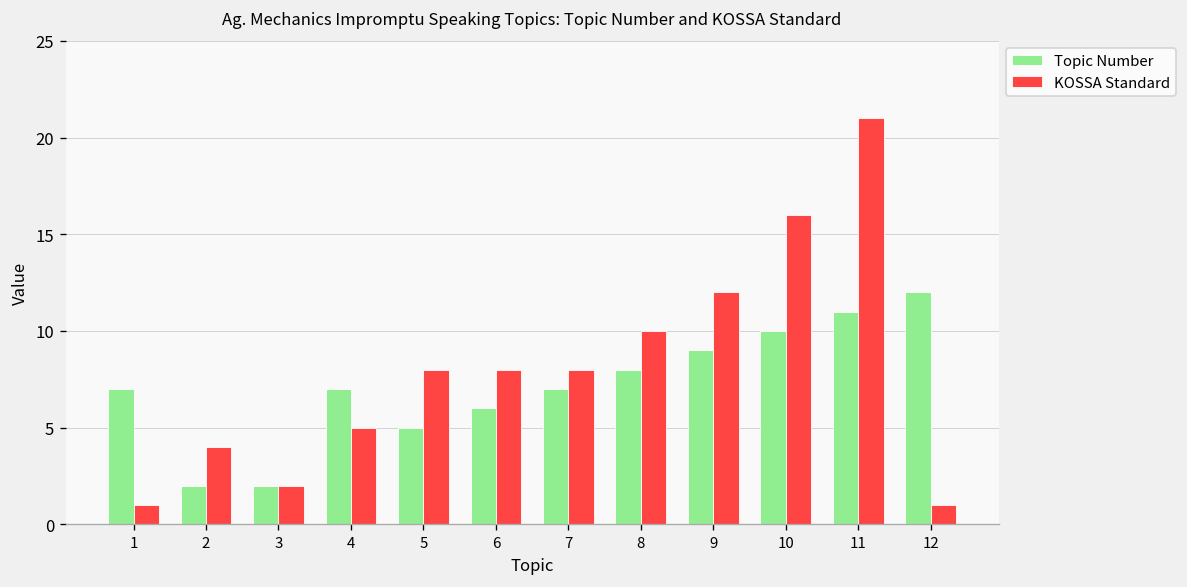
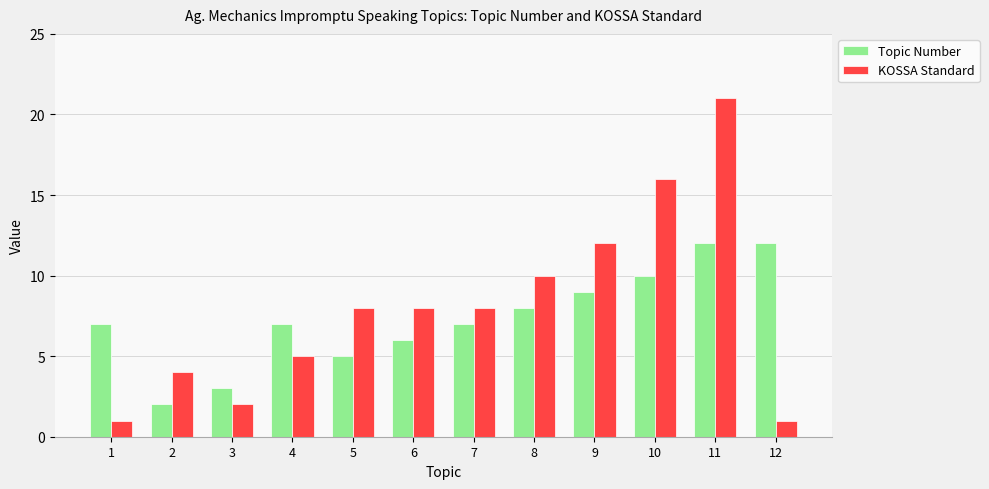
Topic Number, 3: 2 -> 3
Topic Number, 11: 11 -> 12
